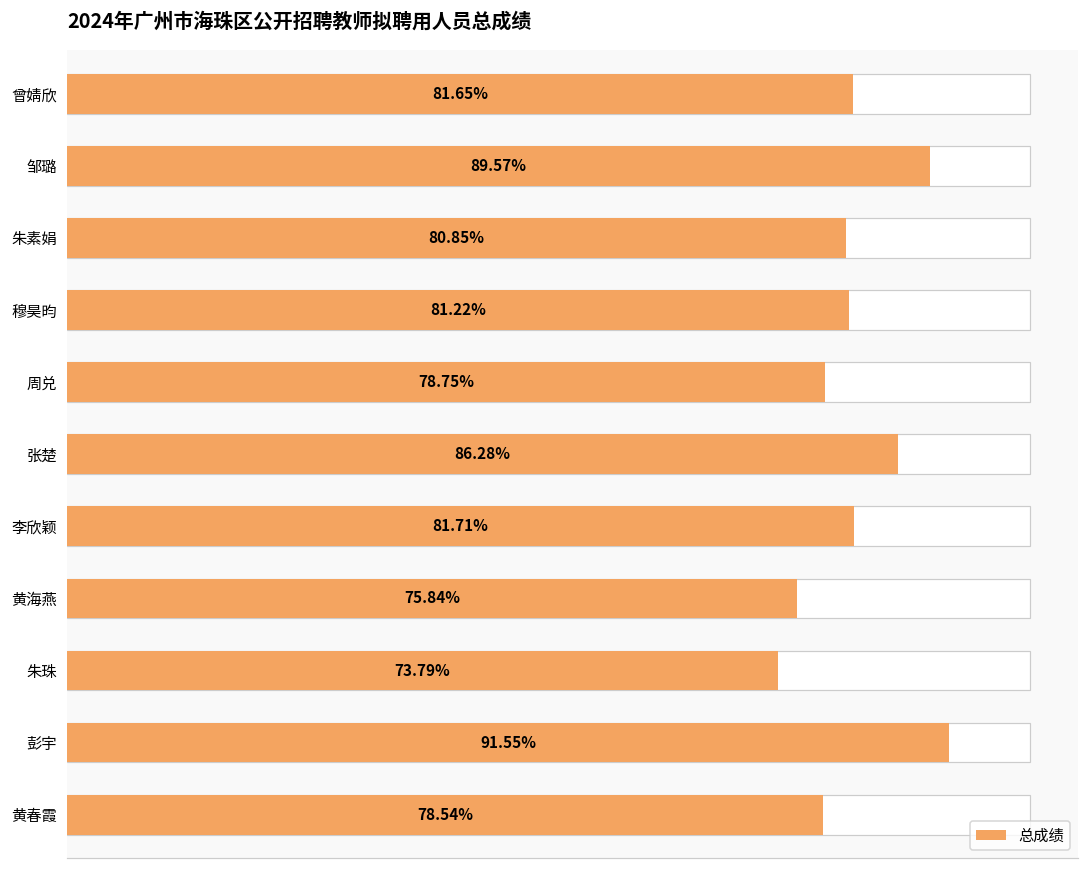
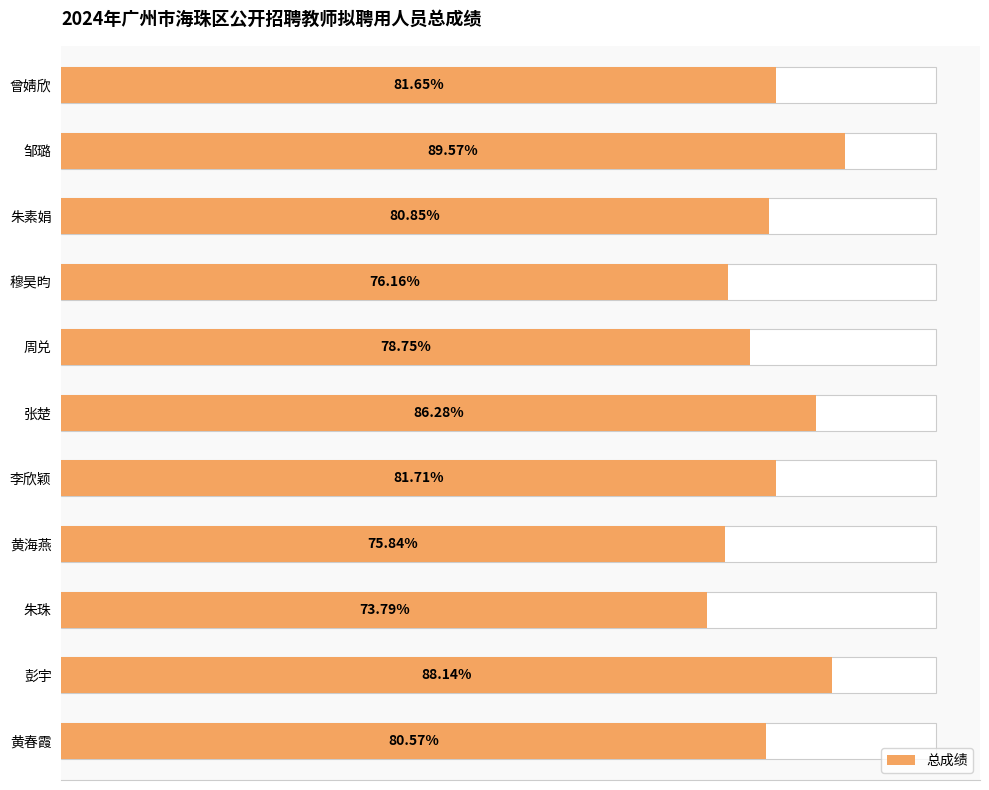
总成绩, 穆昊昀: 81.22% -> 76.16%
总成绩, 彭宇: 91.55% -> 88.14%
总成绩, 黄春霞: 78.54% -> 80.57%
